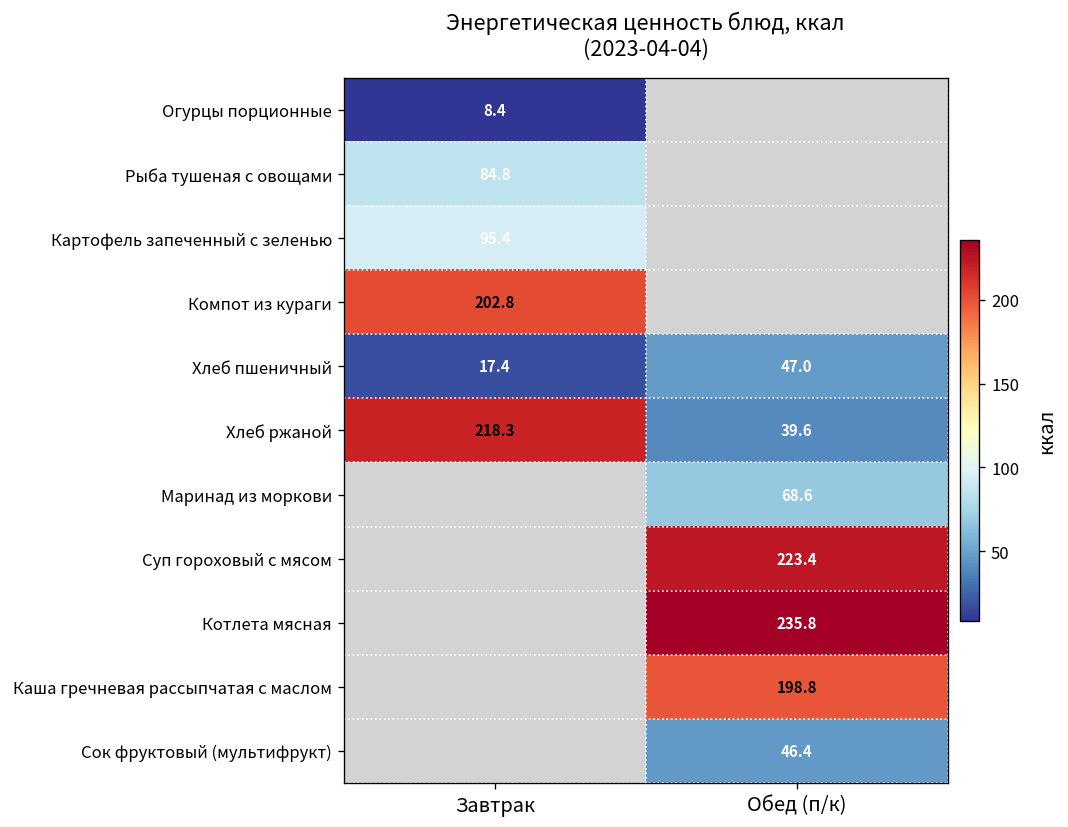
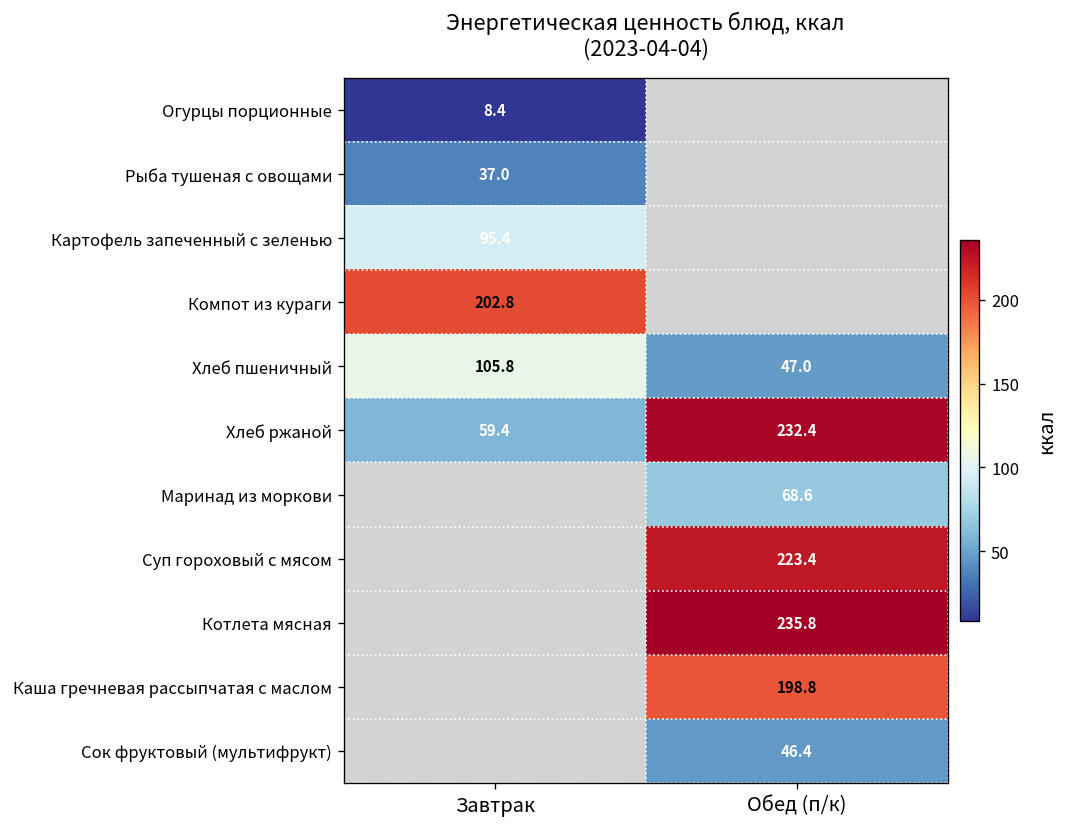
Рыба тушеная с овощами, Завтрак: 84.8 -> 37.0
Хлеб пшеничный, Завтрак: 17.4 -> 105.8
Хлеб ржаной, Завтрак: 218.3 -> 59.4
Хлеб ржаной, Обед (п/к): 39.6 -> 232.4
